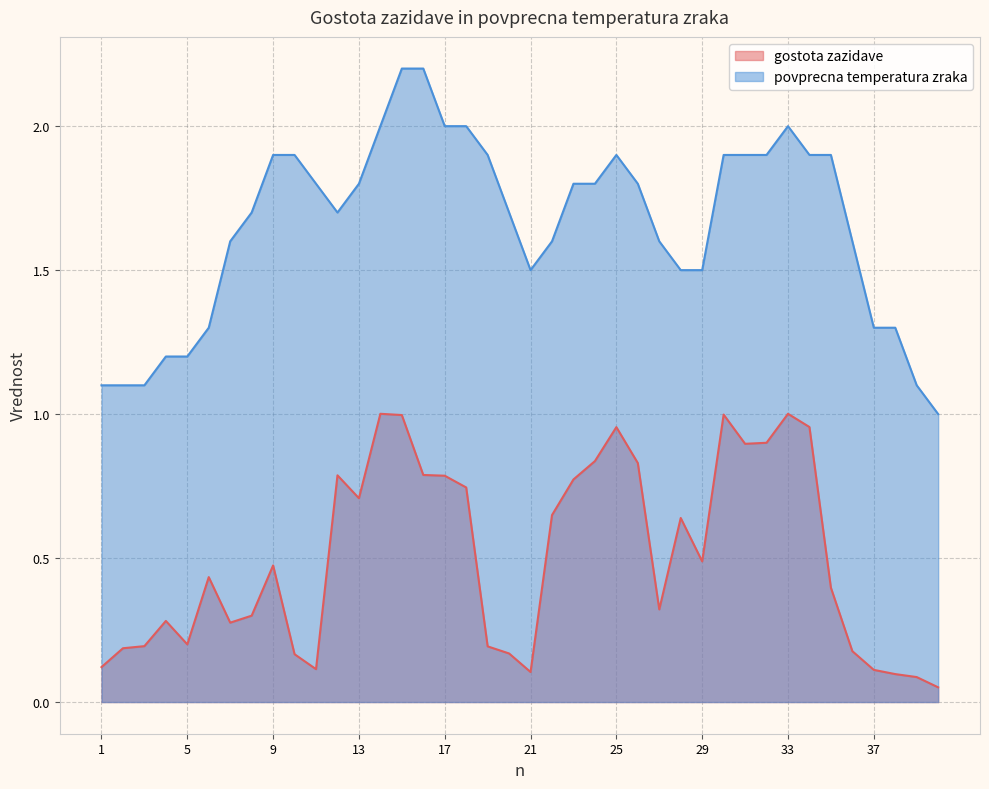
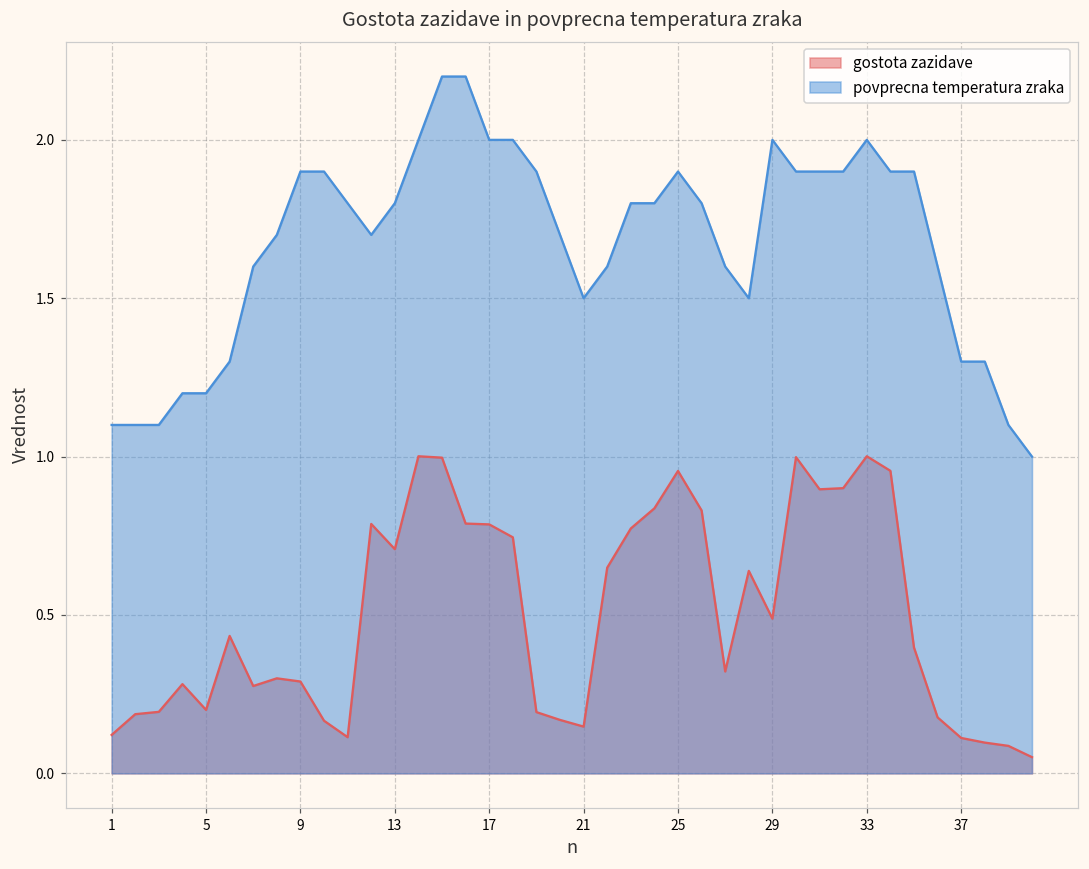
gostota zazidave, 9: 0.47 -> 0.29
gostota zazidave, 21: 0.10 -> 0.15
povprecna temperatura zraka, 29: 1.5 -> 2.0
